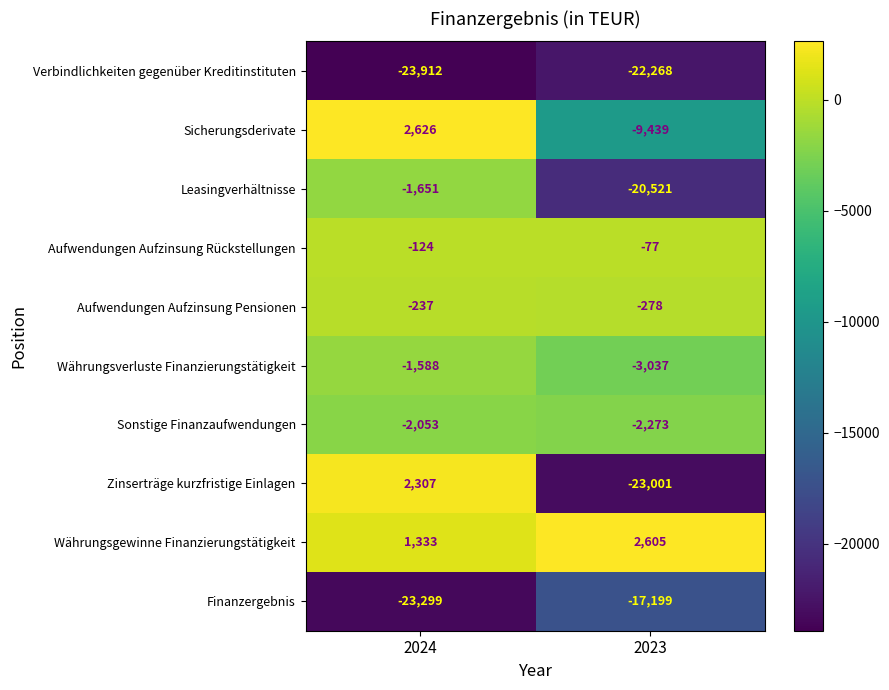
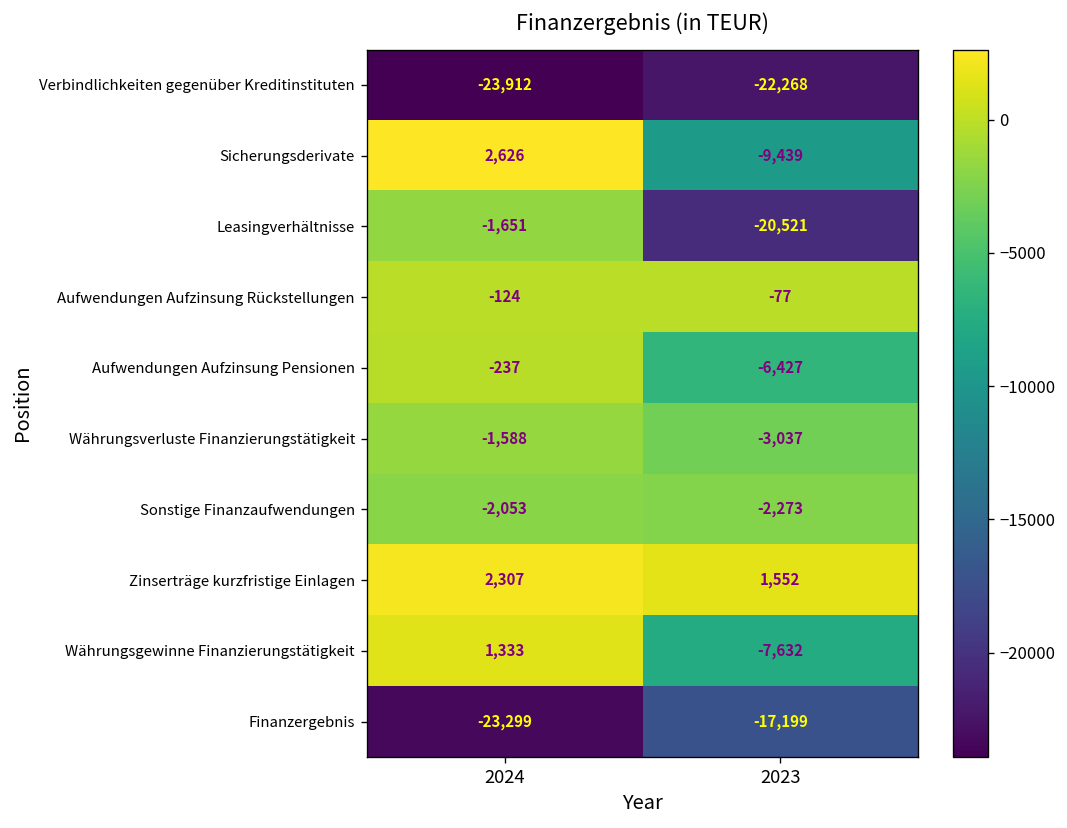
Aufwendungen Aufzinsung Pensionen, 2023: -278 -> -6,427
Zinserträge kurzfristige Einlagen, 2023: -23,001 -> 1,552
Währungsgewinne Finanzierungstätigkeit, 2023: 2,605 -> -7,632
